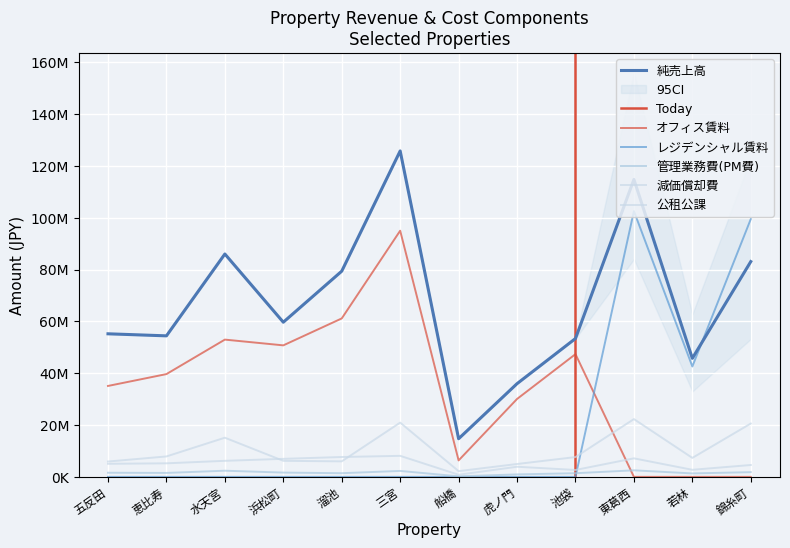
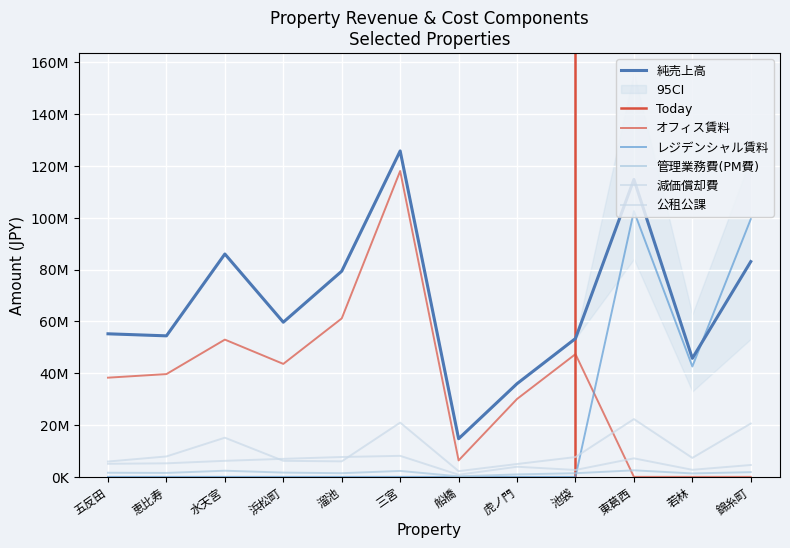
オフィス賃料, 五反田: 35000000 -> 38000000
オフィス賃料, 浜松町: 51000000 -> 44000000
オフィス賃料, 三宮: 95000000 -> 118000000
